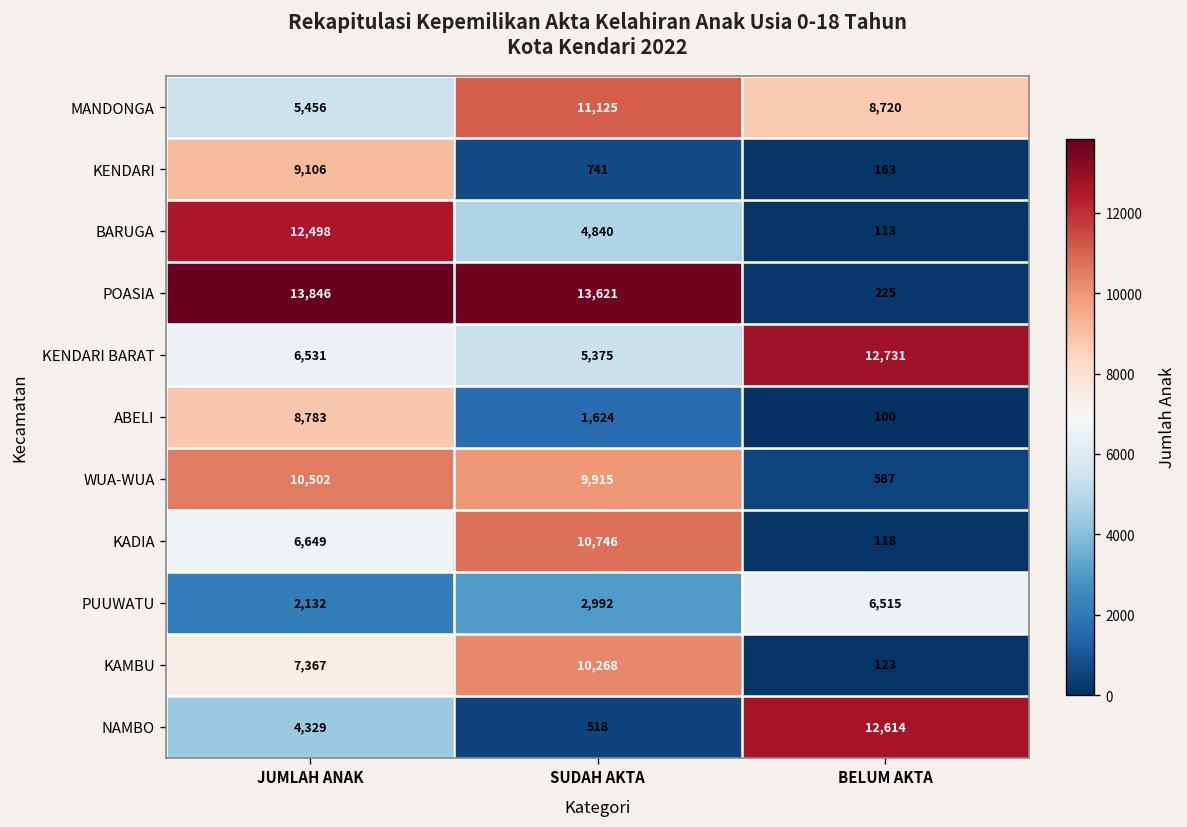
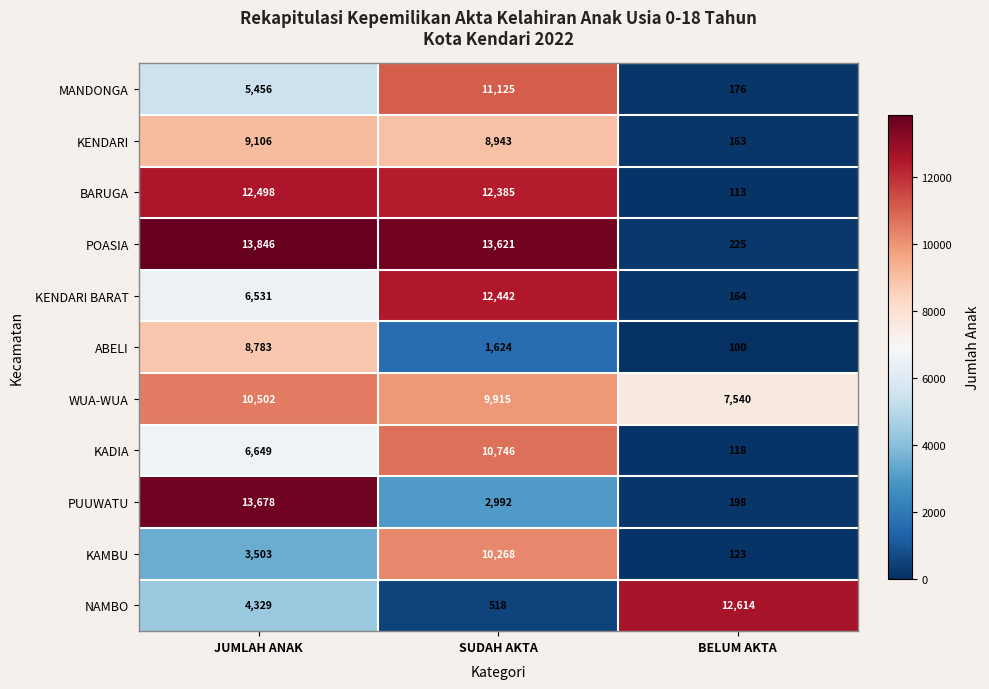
MANDONGA, BELUM AKTA: 8,720 -> 176
KENDARI, SUDAH AKTA: 741 -> 8,943
BARUGA, SUDAH AKTA: 4,840 -> 12,385
KENDARI BARAT, SUDAH AKTA: 5,375 -> 12,442
KENDARI BARAT, BELUM AKTA: 12,731 -> 164
WUA-WUA, BELUM AKTA: 587 -> 7,540
PUUWATU, JUMLAH ANAK: 2,132 -> 13,678
PUUWATU, BELUM AKTA: 6,515 -> 198
KAMBU, JUMLAH ANAK: 7,367 -> 3,503
